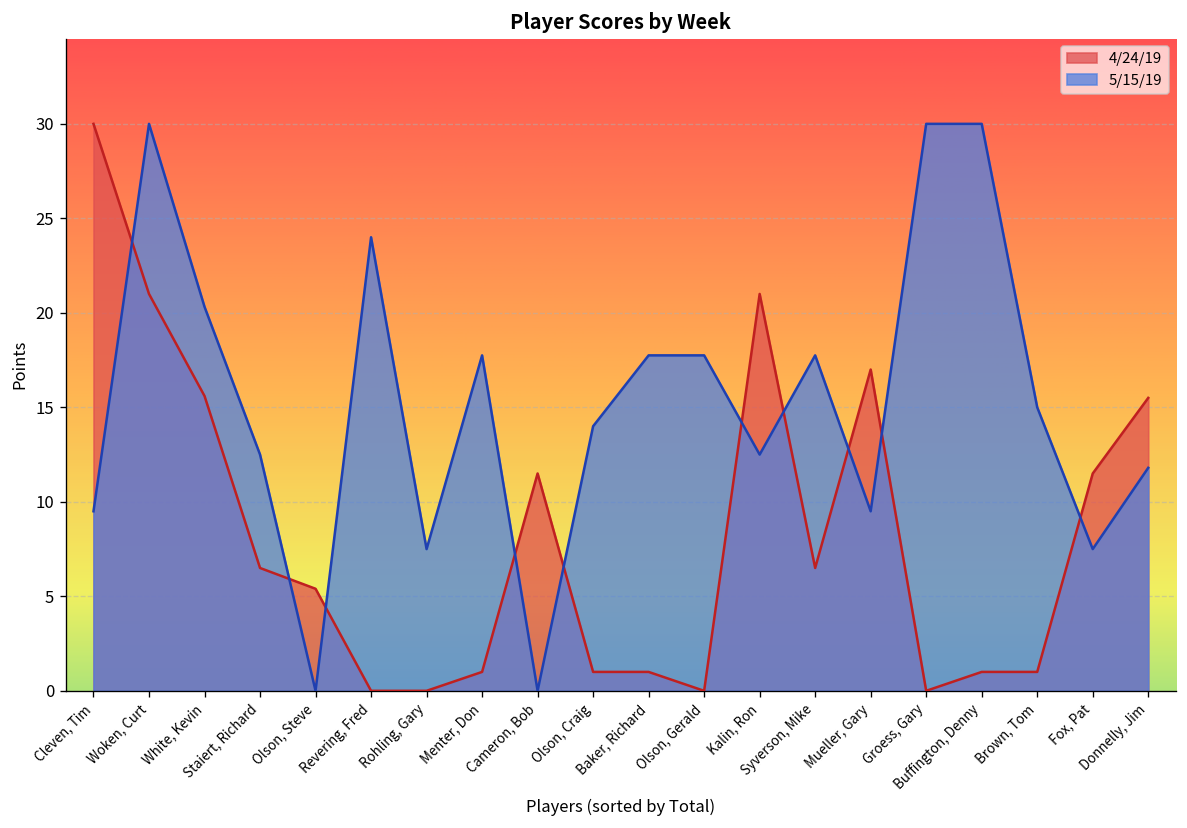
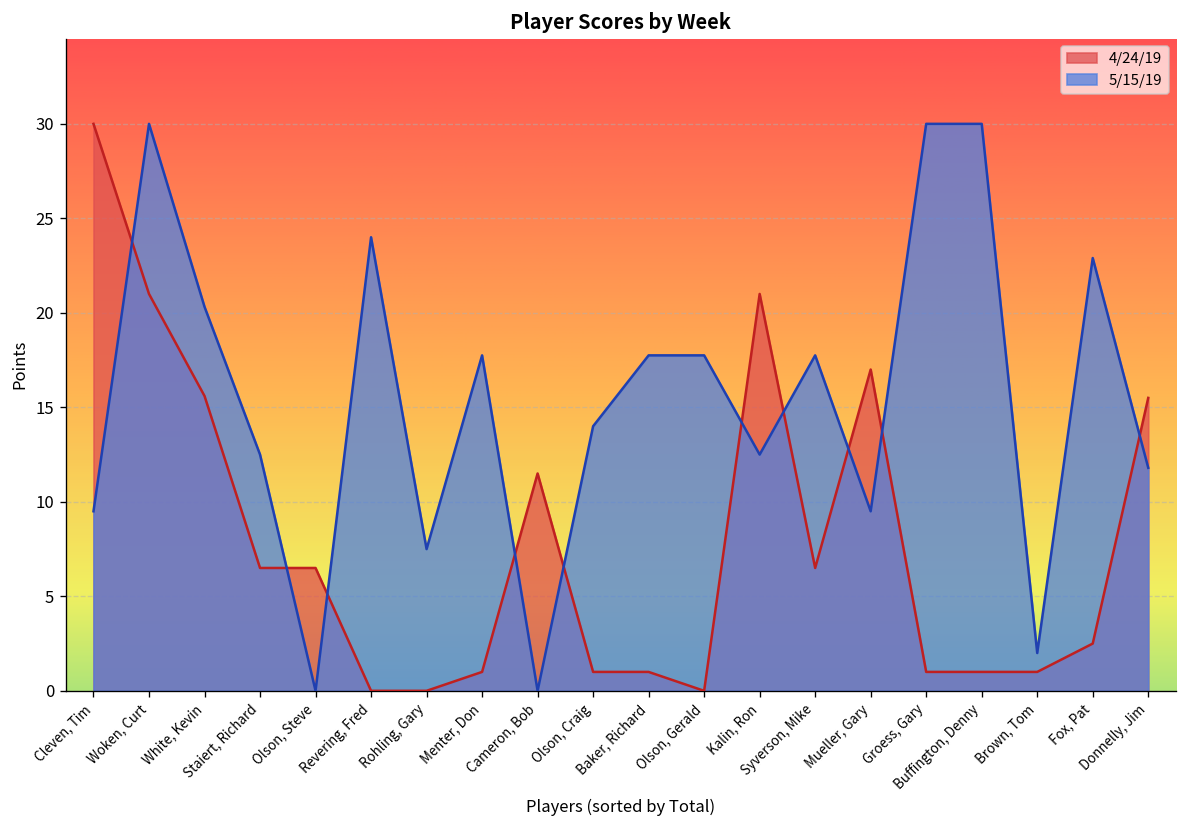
4/24/19, Olson, Steve: 5.4 -> 6.5
4/24/19, Groess, Gary: 0 -> 1
5/15/19, Brown, Tom: 15 -> 2
4/24/19, Fox, Pat: 11.5 -> 2.5
5/15/19, Fox, Pat: 7.5 -> 22.9
